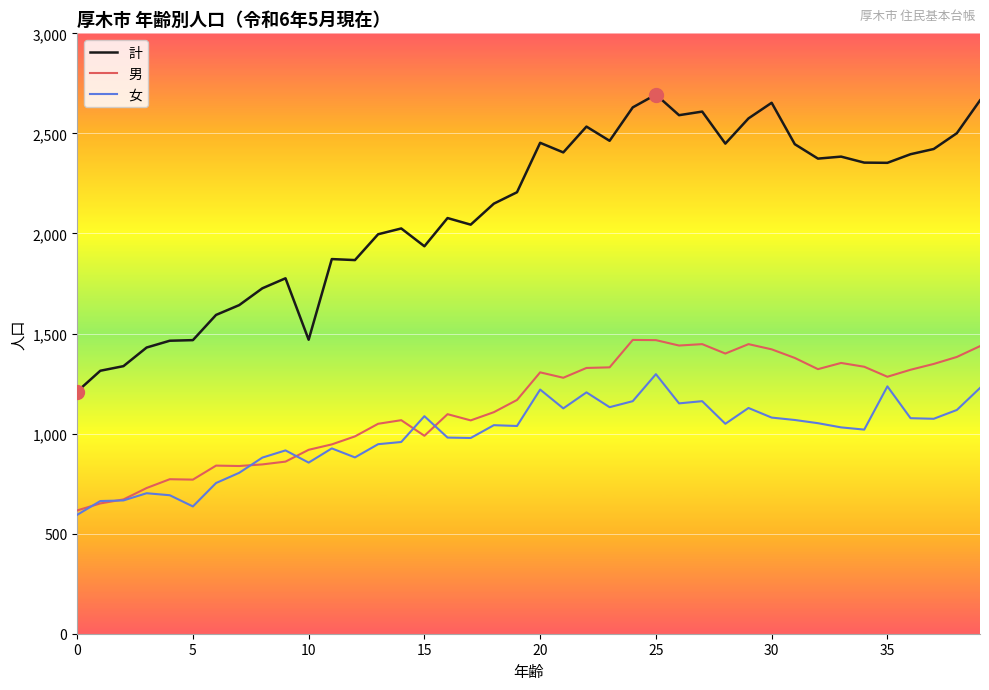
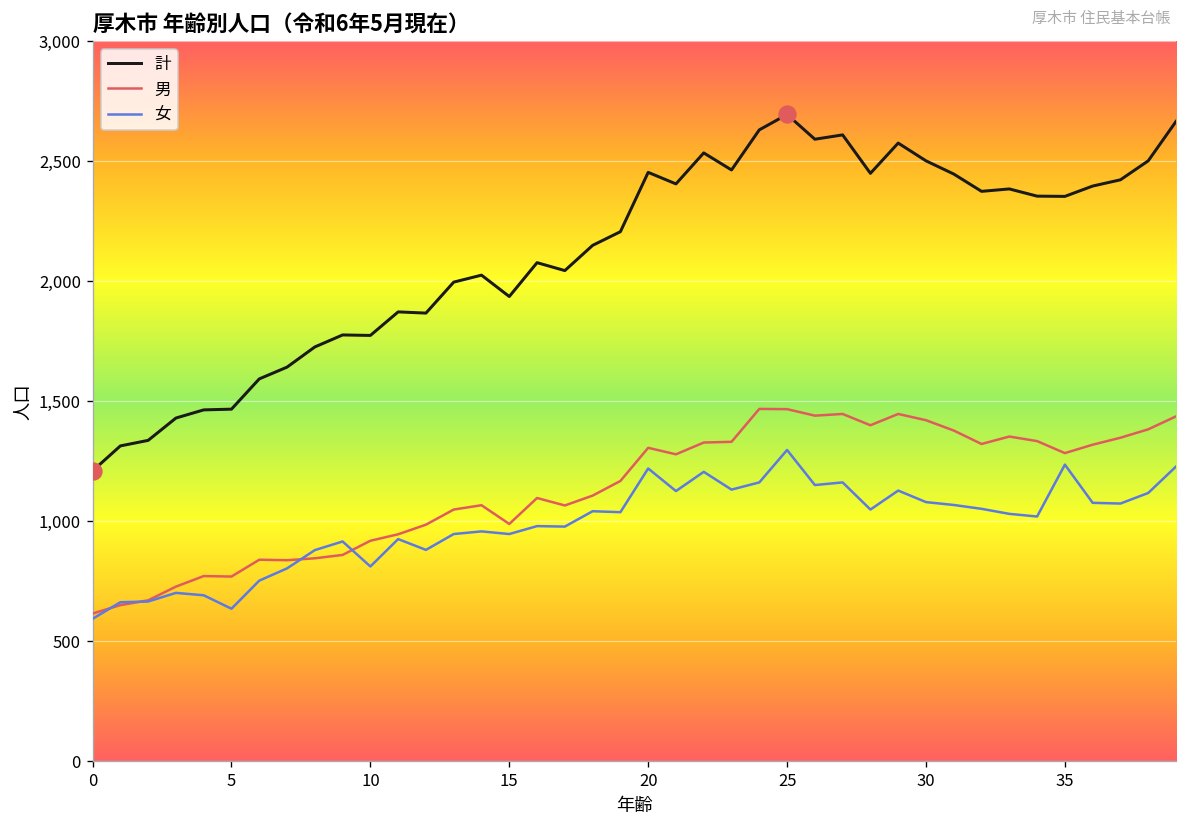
計, 10: 1,470 -> 1,770
女, 10: 860 -> 810
女, 15: 1,090 -> 950
計, 30: 2,650 -> 2,500
